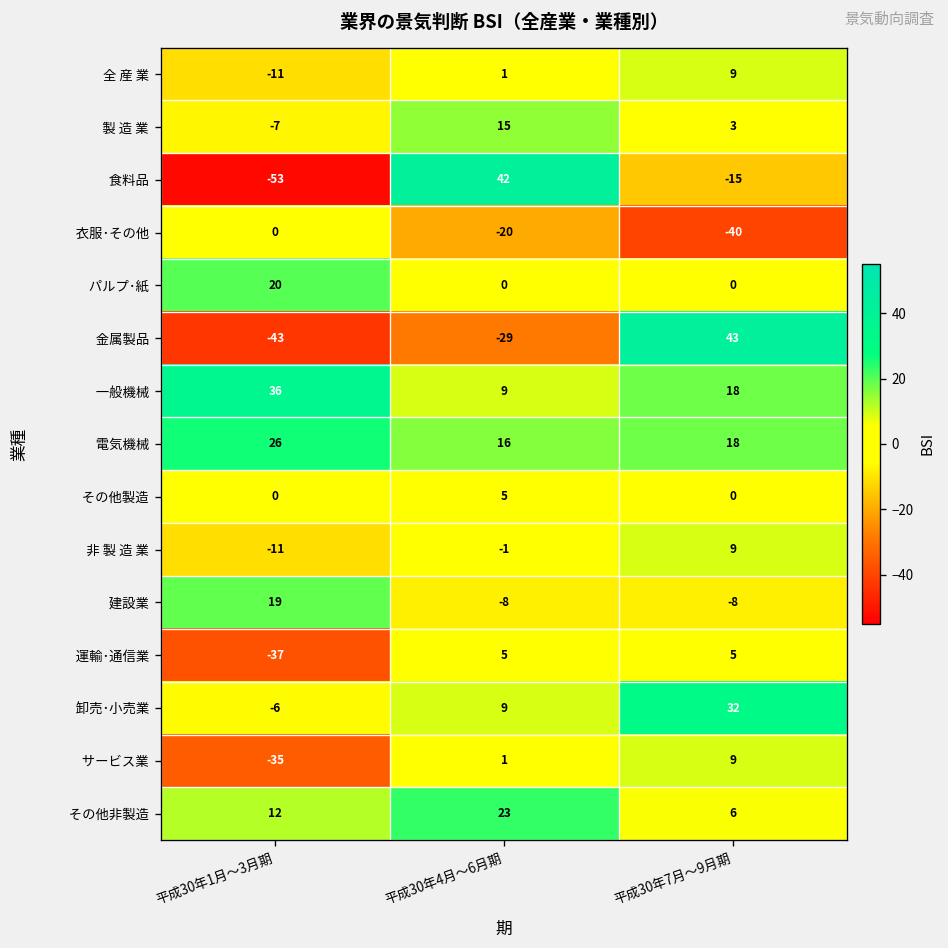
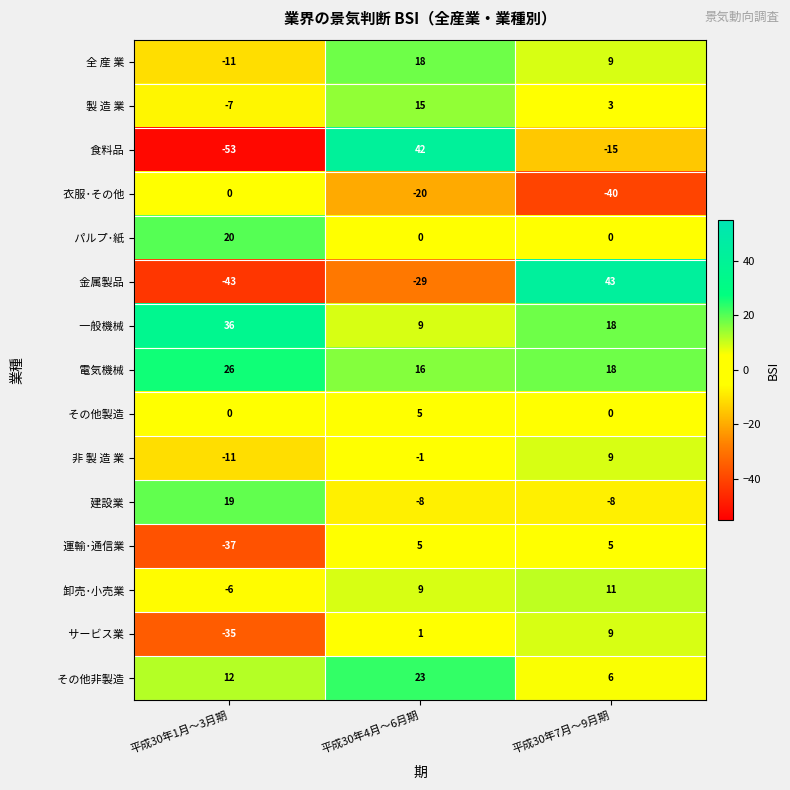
全 産 業, 平成30年4月～6月期: 1 -> 18
卸売･小売業, 平成30年7月～9月期: 32 -> 11
